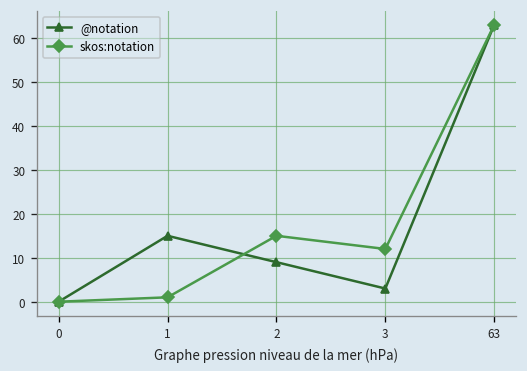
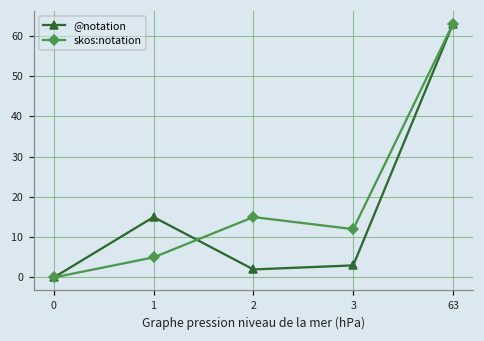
skos:notation, 1: 1 -> 5
@notation, 2: 9 -> 2
